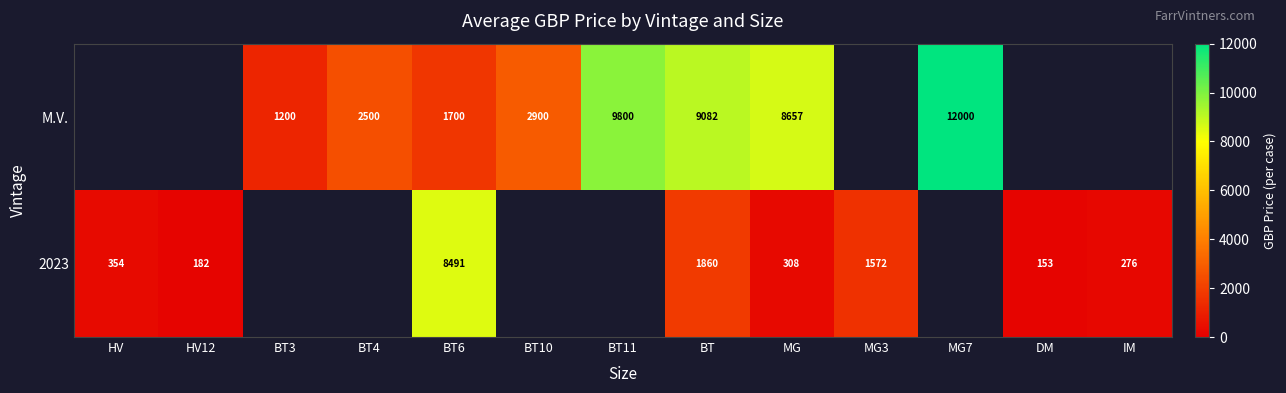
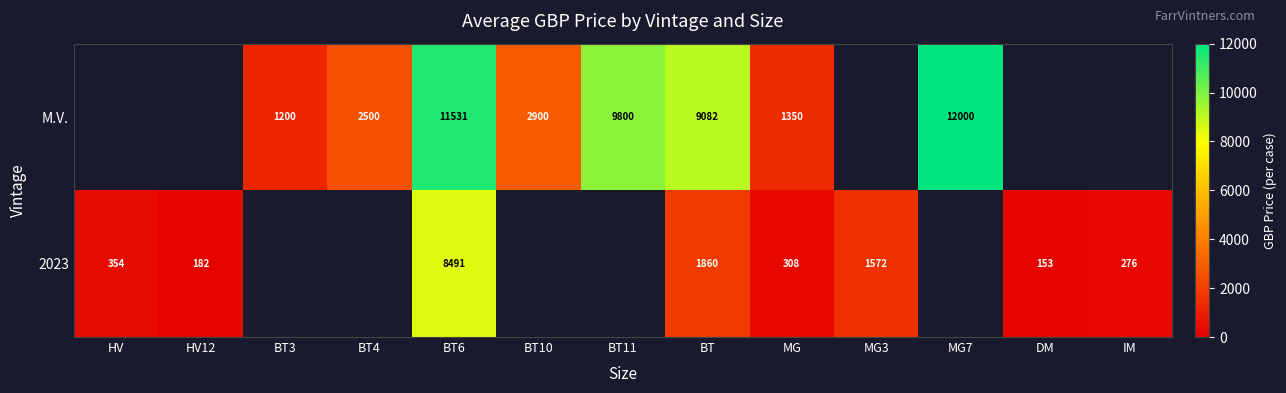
M.V., BT6: 1700 -> 11531
M.V., MG: 8657 -> 1350
